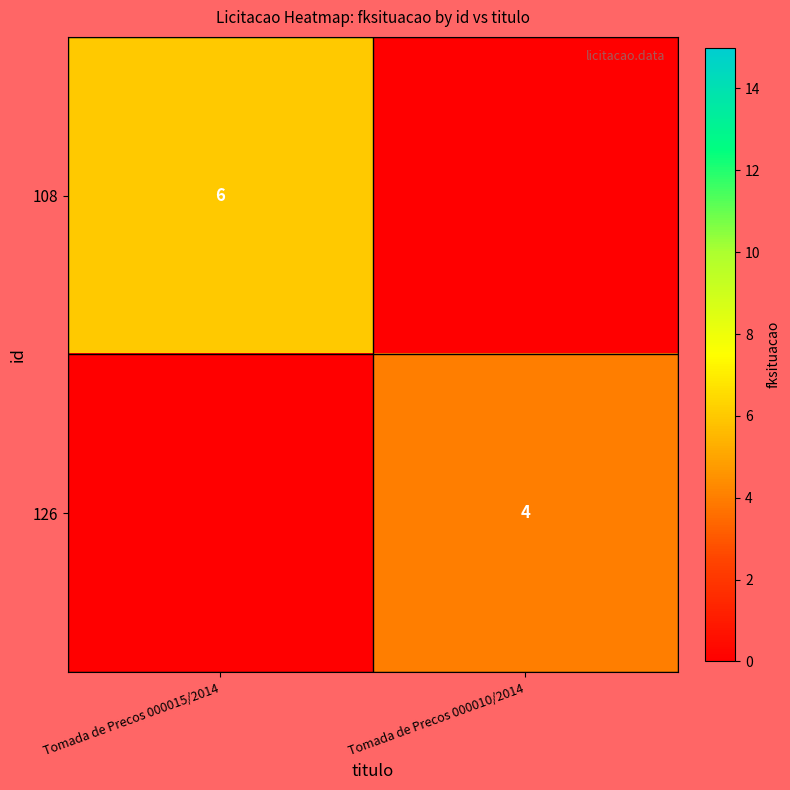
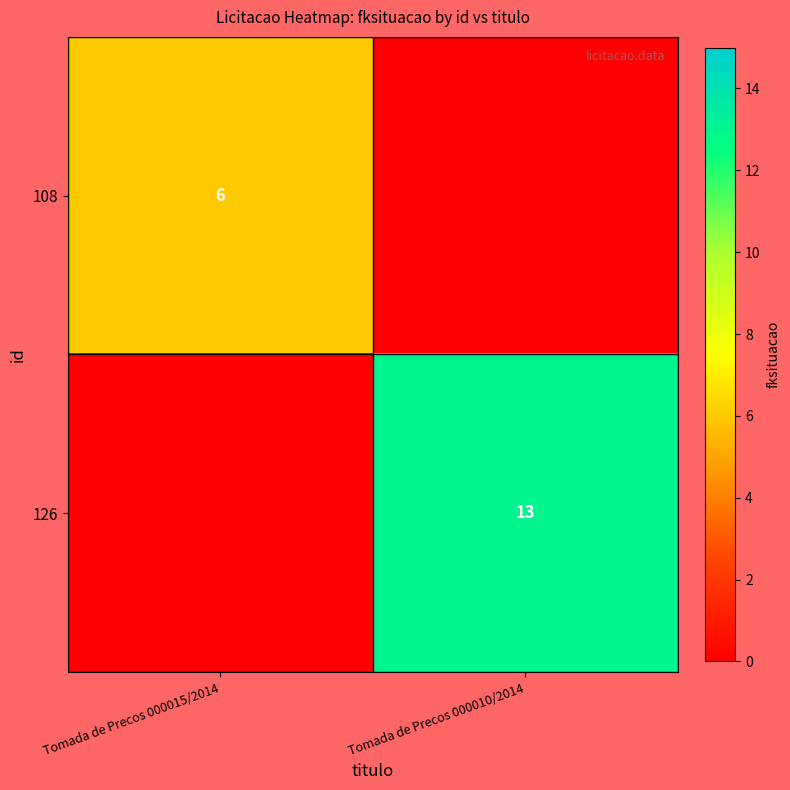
126, Tomada de Precos 000010/2014: 4 -> 13
